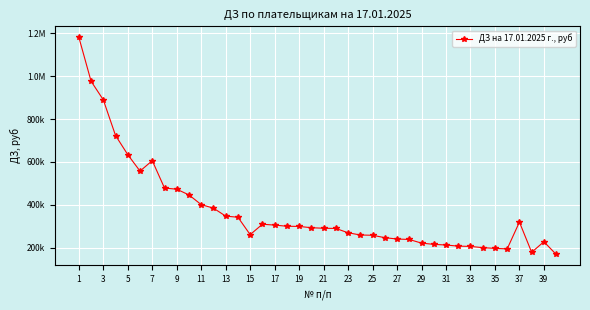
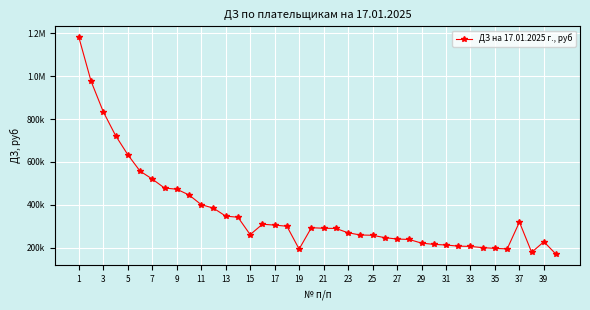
3: 890000 -> 830000
7: 610000 -> 520000
19: 300000 -> 190000
